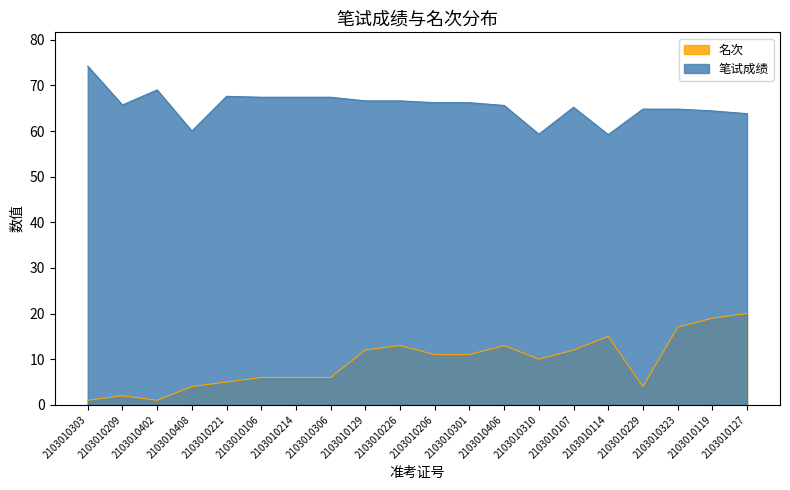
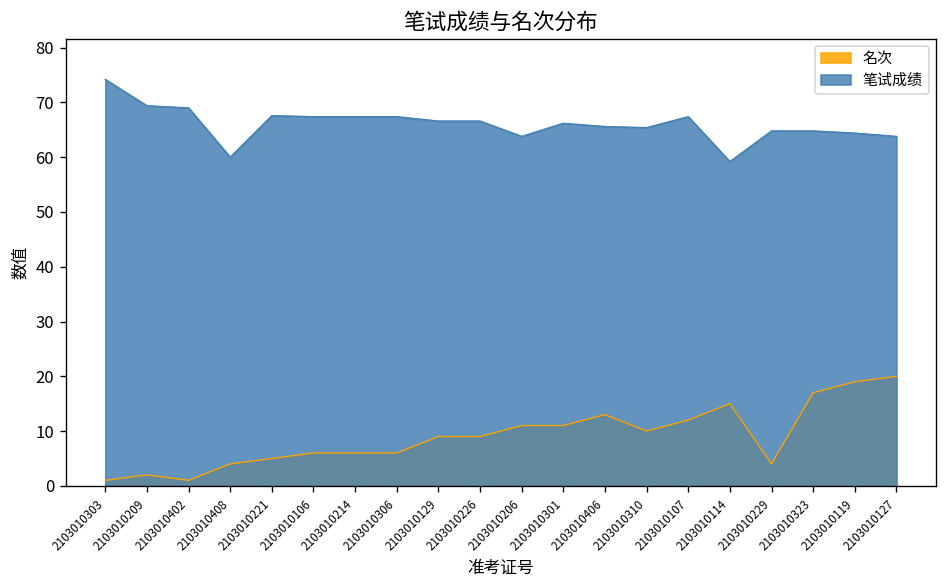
笔试成绩, 2103010209: 66 -> 69
名次, 2103010129: 12 -> 9
名次, 2103010226: 13 -> 9
笔试成绩, 2103010206: 66 -> 64
笔试成绩, 2103010310: 59 -> 65
笔试成绩, 2103010107: 65 -> 67
